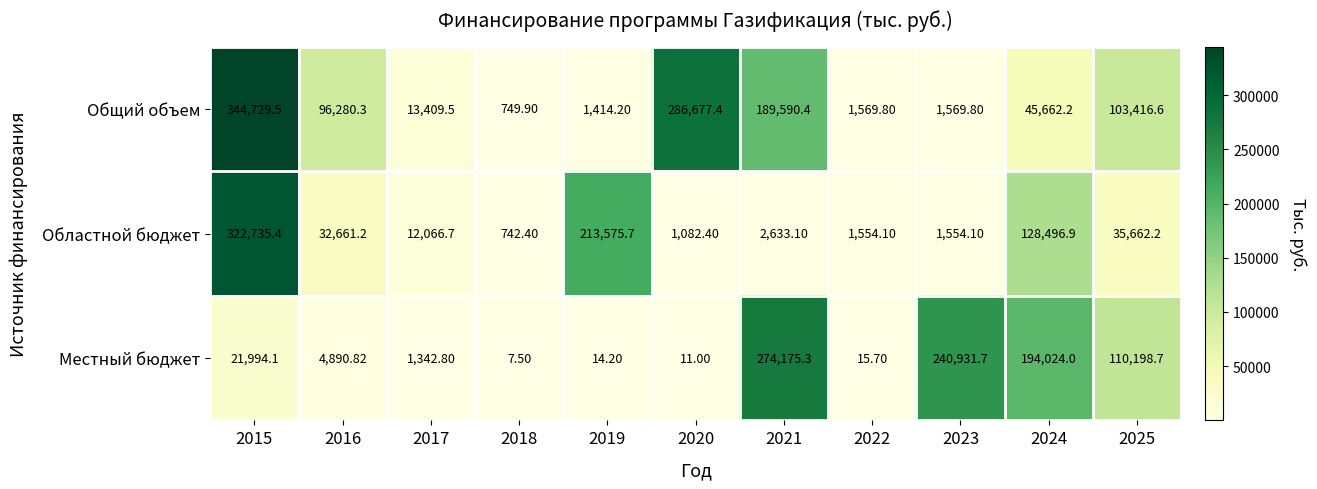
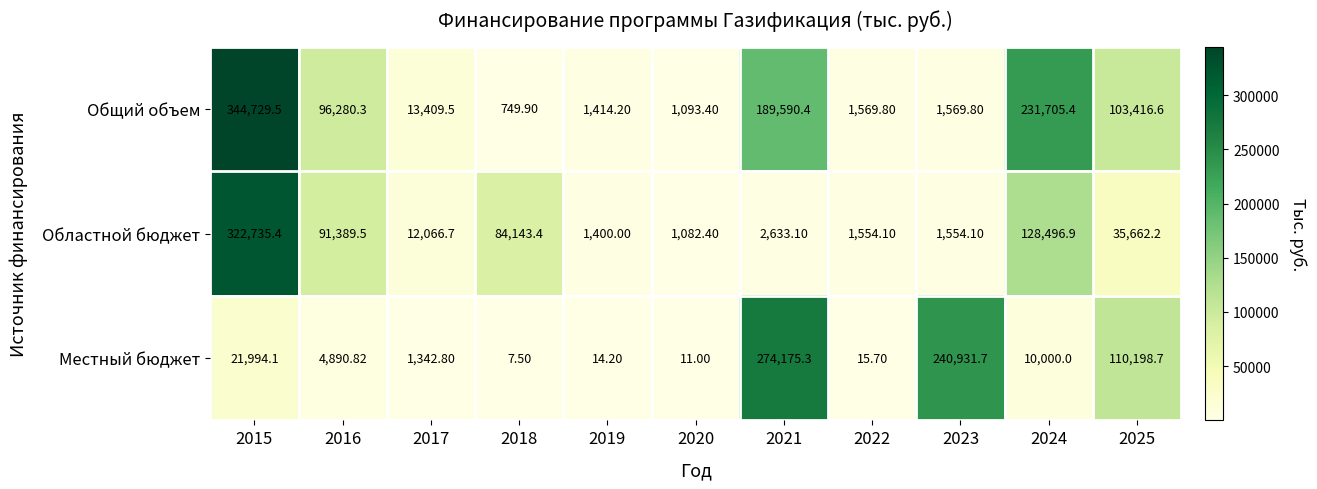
Общий объем, 2020: 286,677.4 -> 1,093.40
Общий объем, 2024: 45,662.2 -> 231,705.4
Областной бюджет, 2016: 32,661.2 -> 91,389.5
Областной бюджет, 2018: 742.40 -> 84,143.4
Областной бюджет, 2019: 213,575.7 -> 1,400.00
Местный бюджет, 2024: 194,024.0 -> 10,000.0
